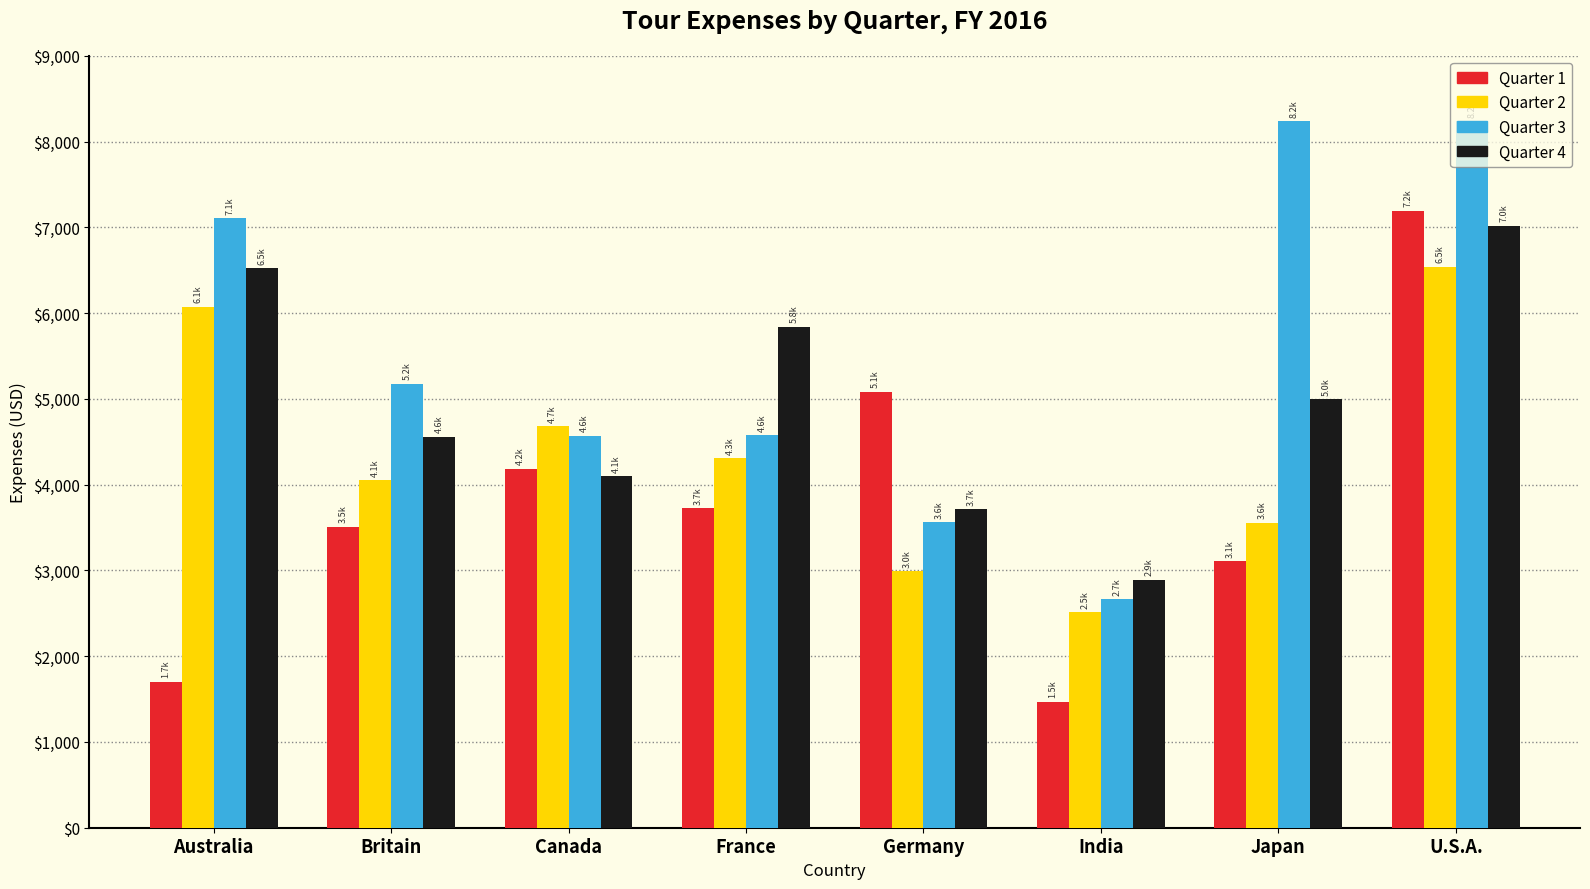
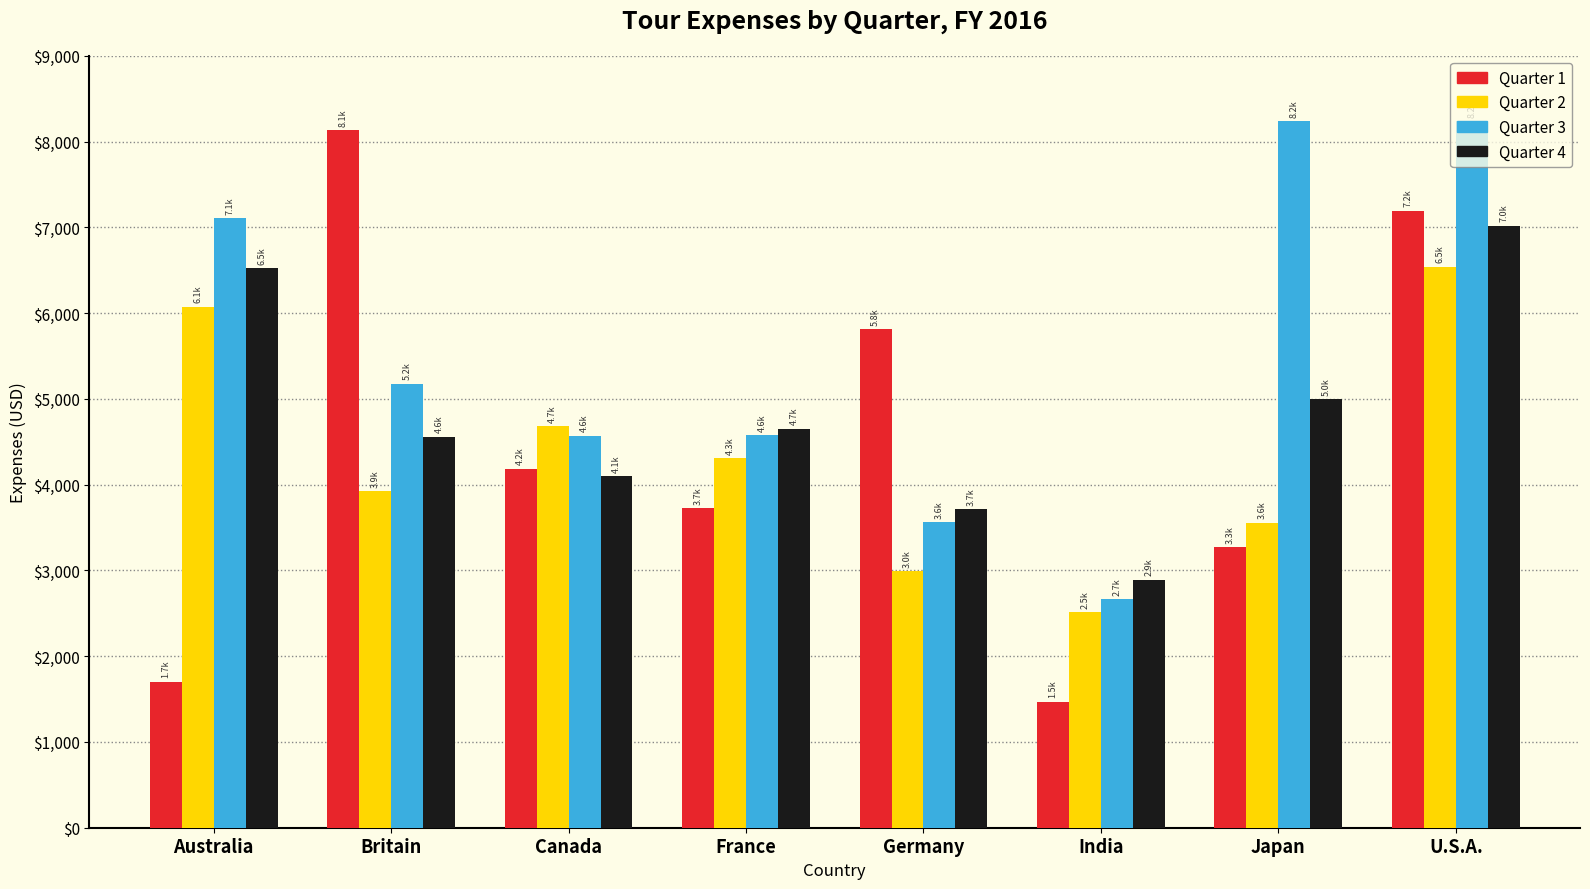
Quarter 1, Britain: 3.5k -> 8.1k
Quarter 2, Britain: 4.1k -> 3.9k
Quarter 4, France: 5.8k -> 4.7k
Quarter 1, Germany: 5.1k -> 5.8k
Quarter 1, Japan: 3.1k -> 3.3k
